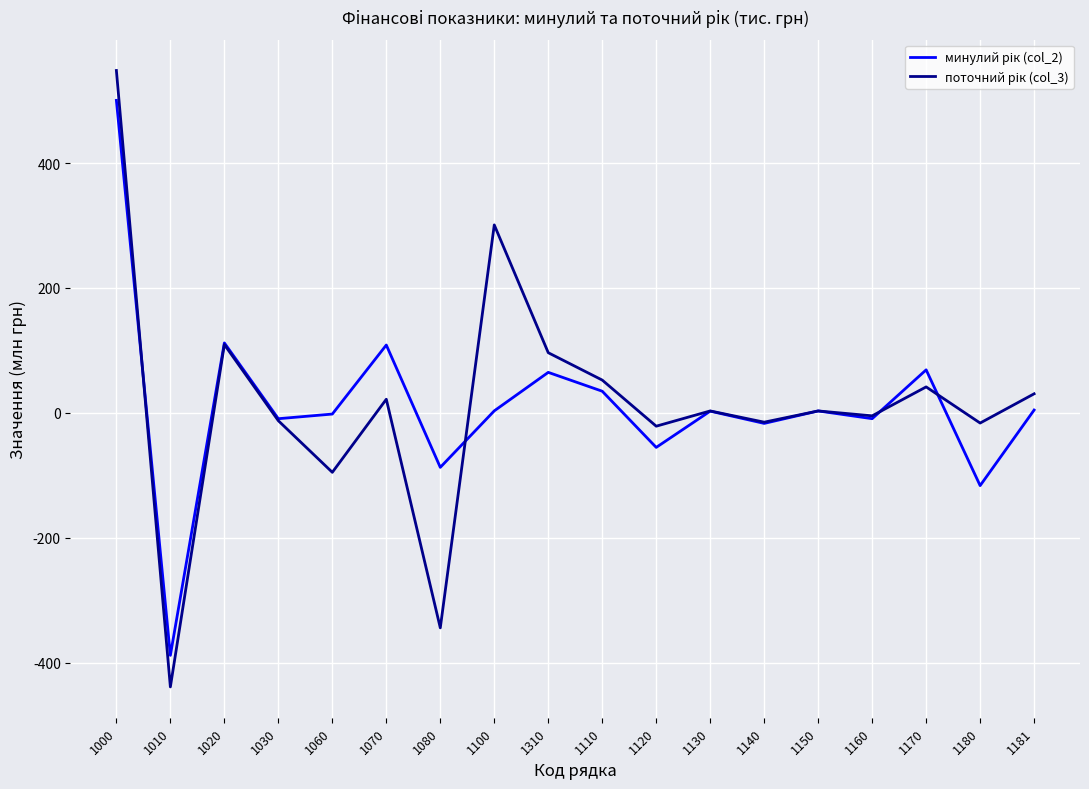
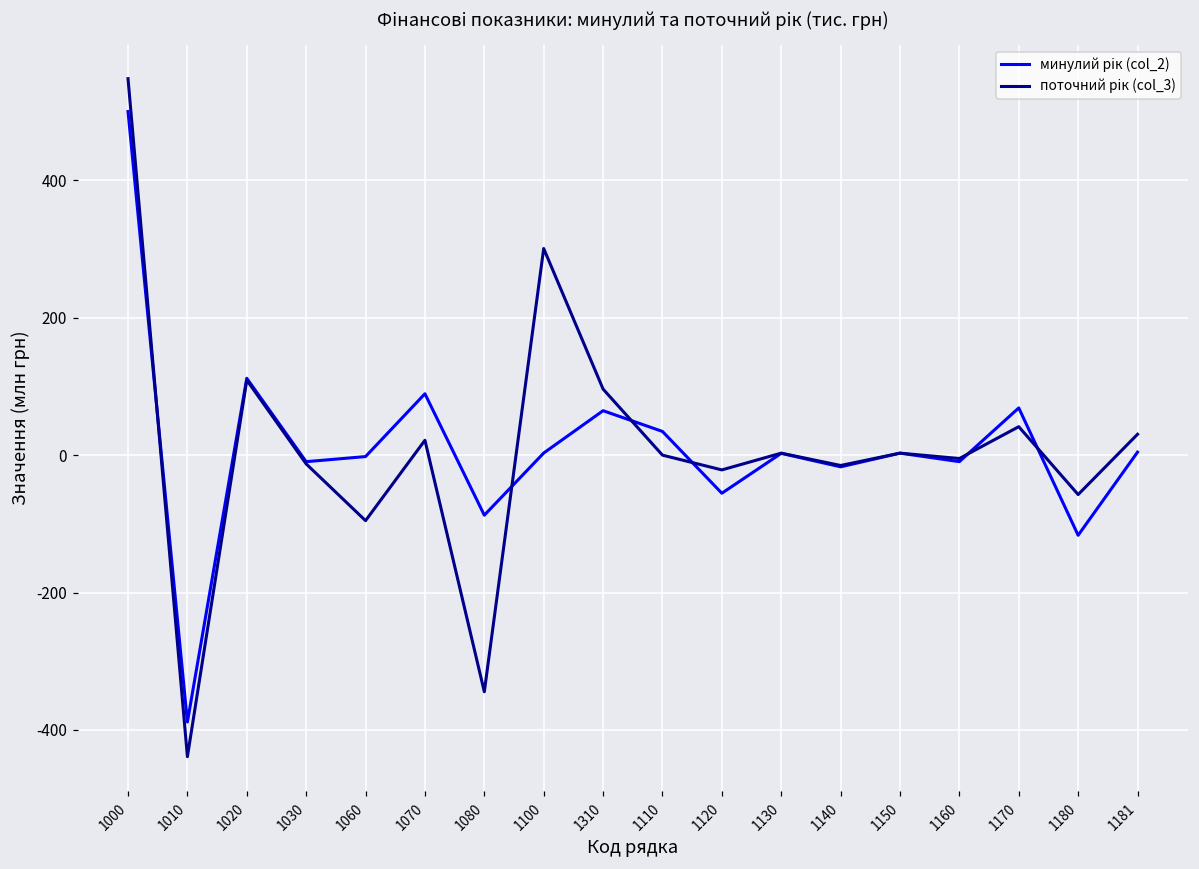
минулий рік (col_2), 1070: 110 -> 90
поточний рік (col_3), 1110: 50 -> 0
поточний рік (col_3), 1180: -20 -> -60
